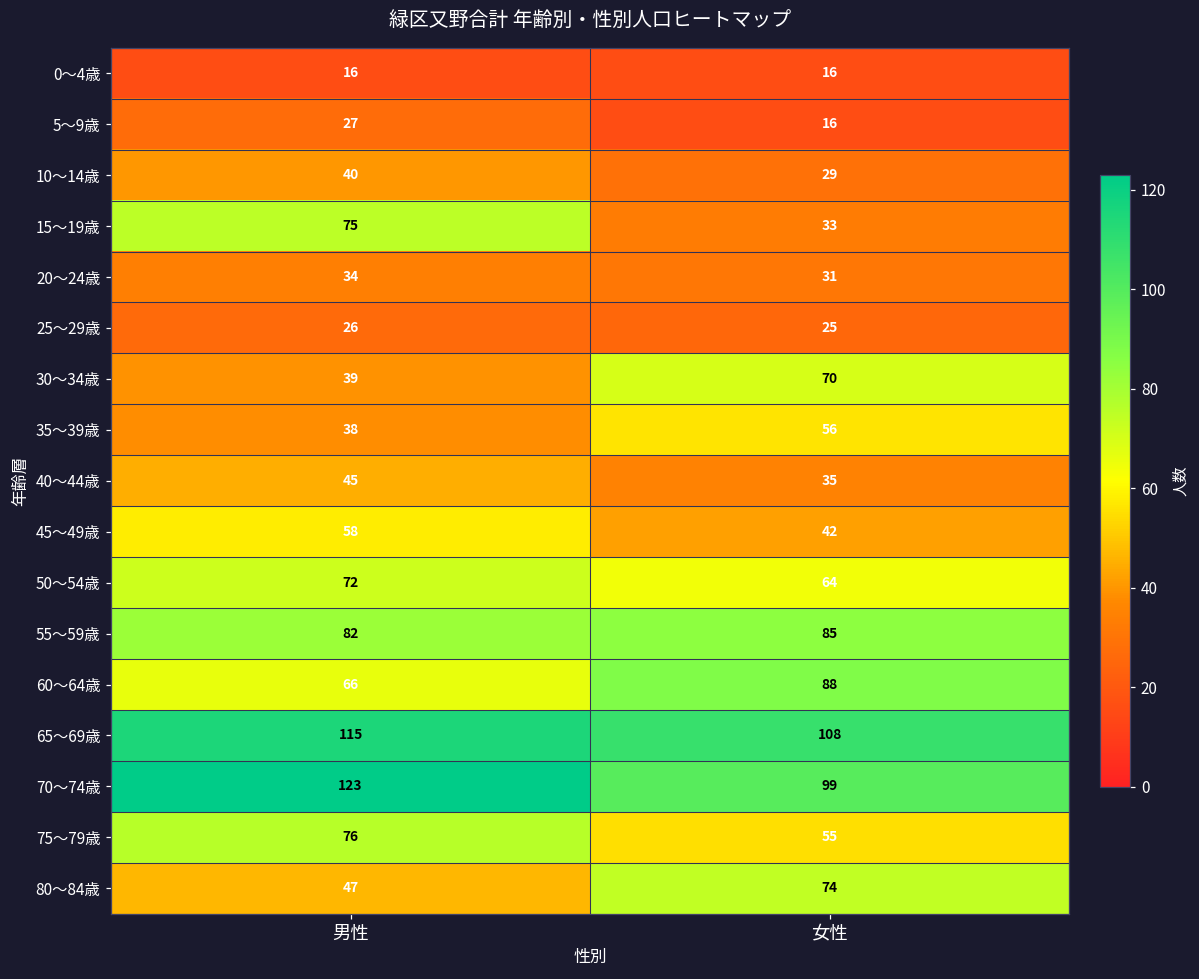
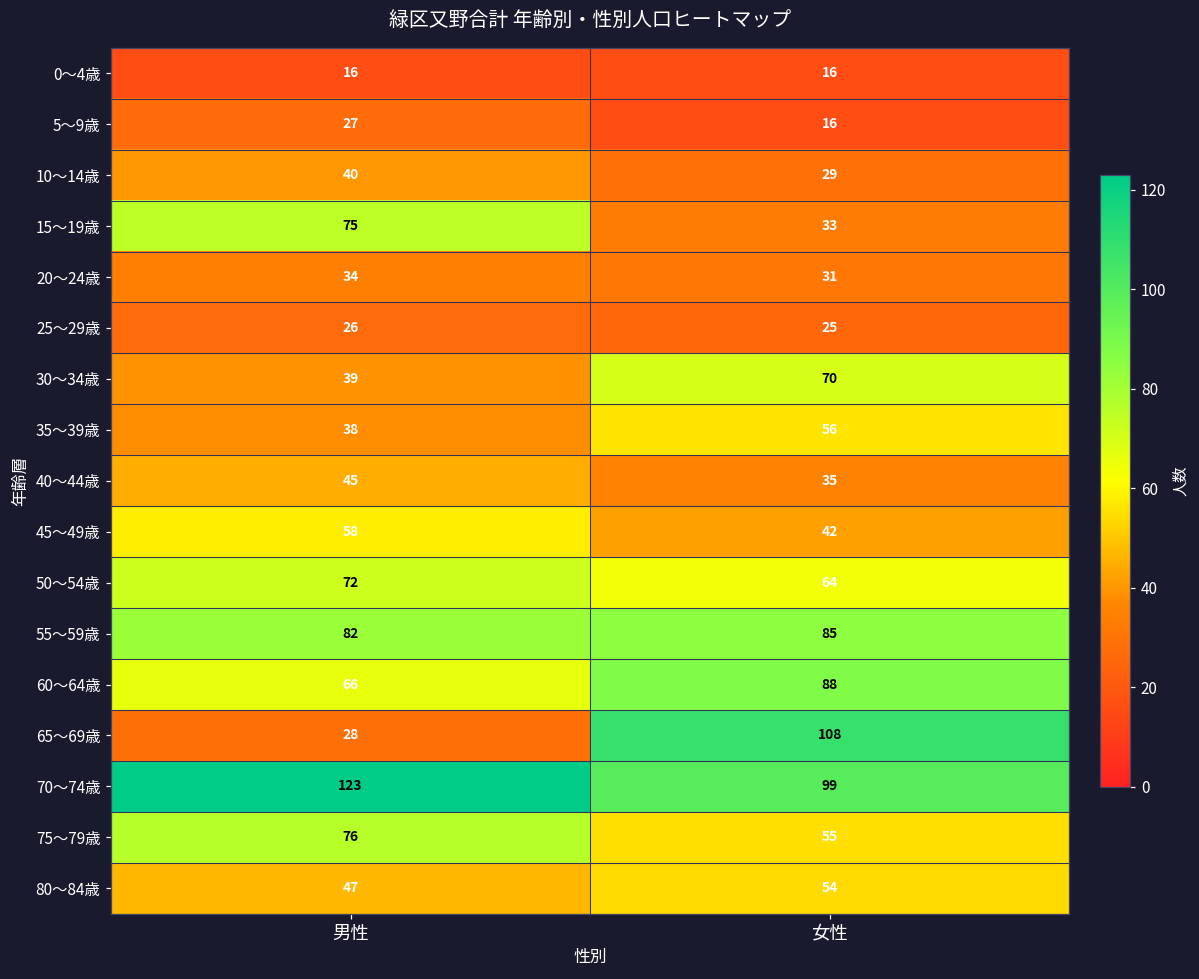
65～69歳, 男性: 115 -> 28
80～84歳, 女性: 74 -> 54
